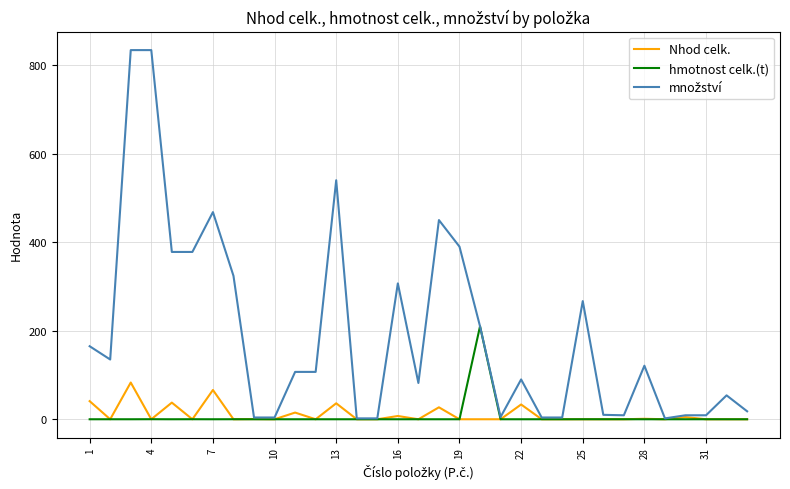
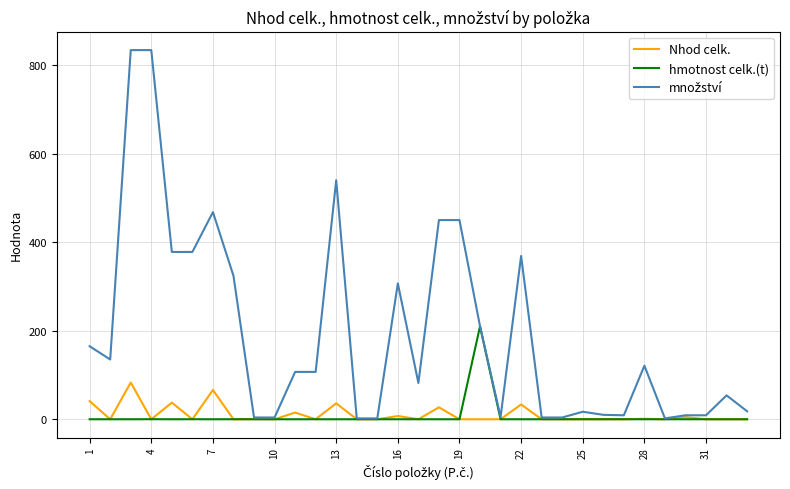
množství, 19: 390 -> 450
množství, 22: 90 -> 370
množství, 25: 270 -> 20
